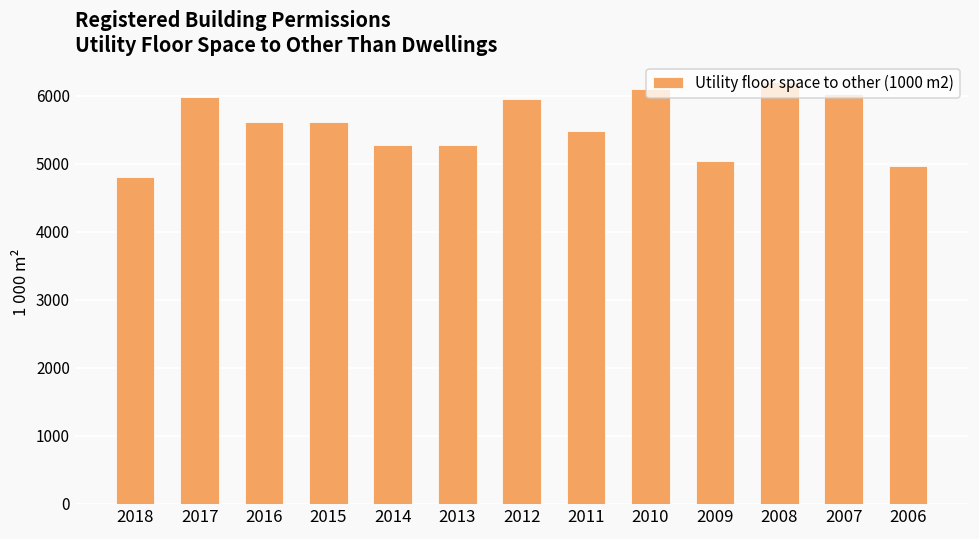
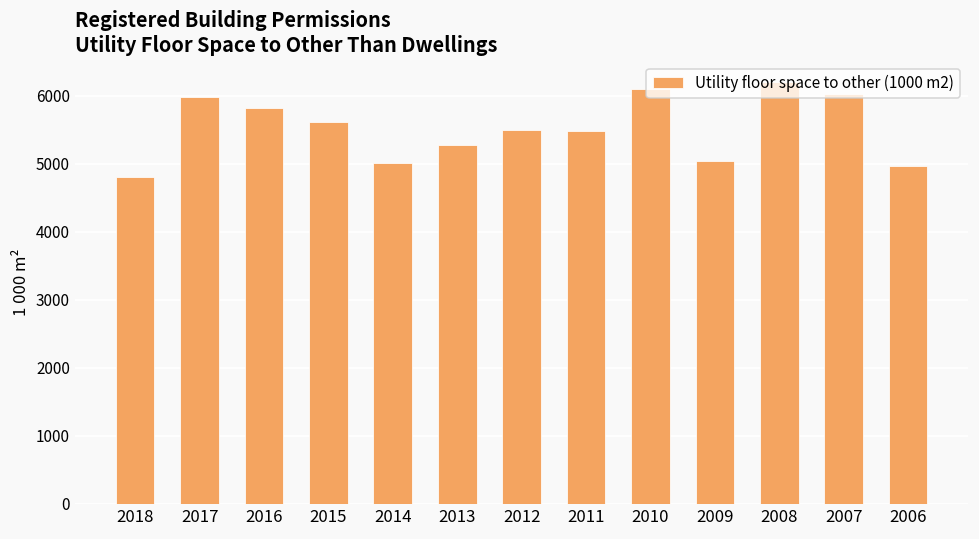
2016: 5600 -> 5800
2014: 5300 -> 5000
2012: 6000 -> 5500
